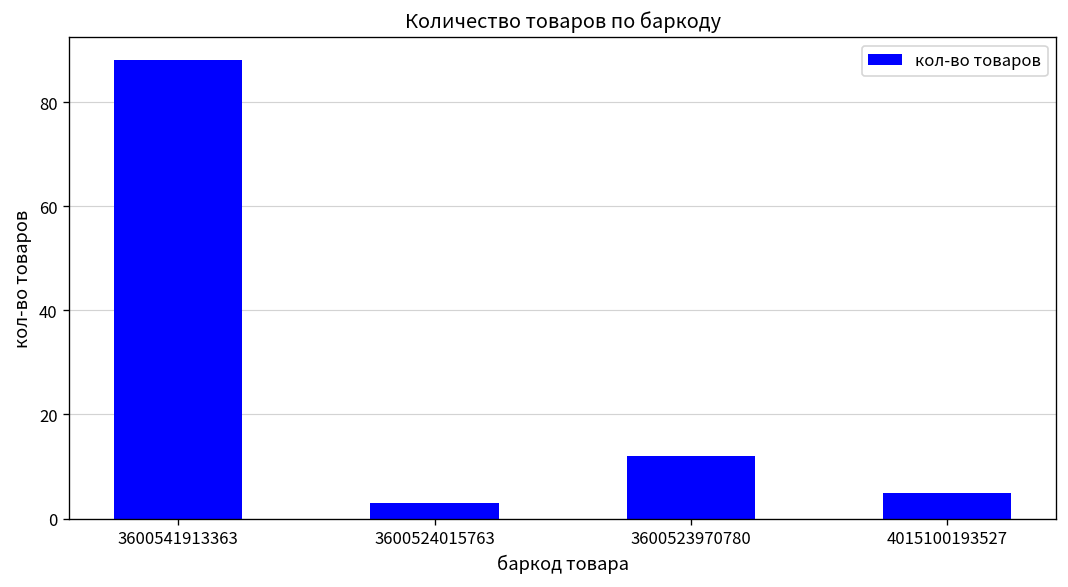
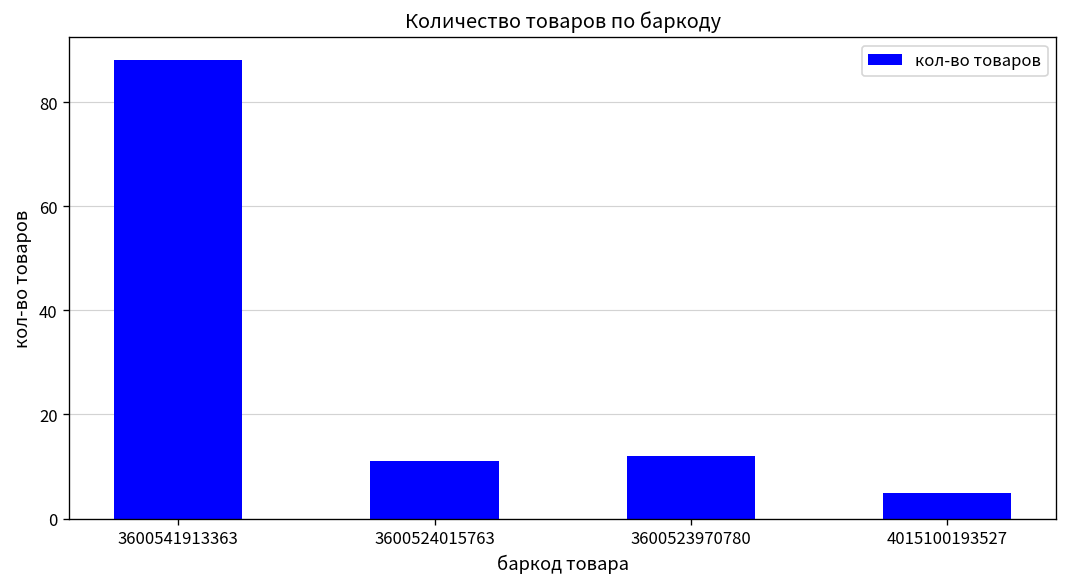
3600524015763: 3 -> 11
